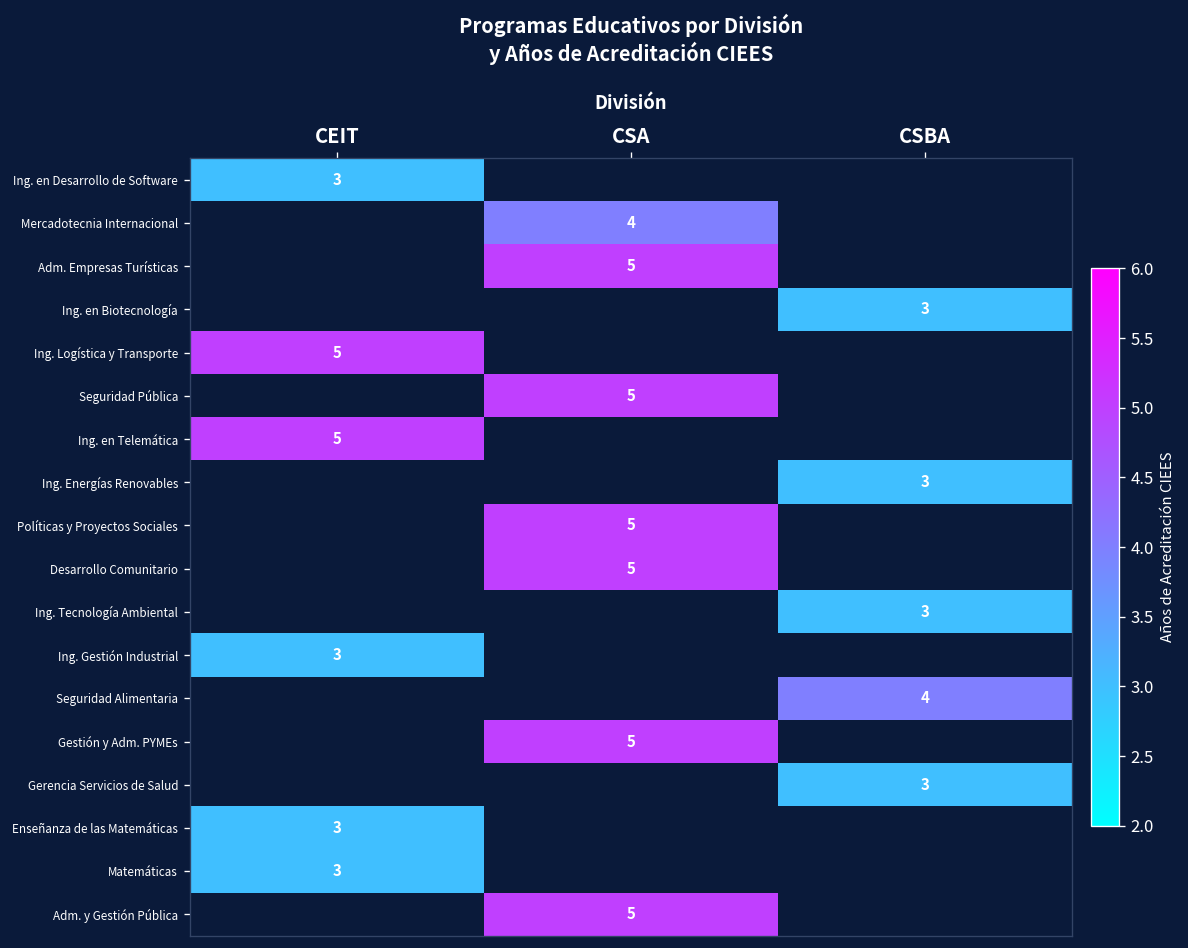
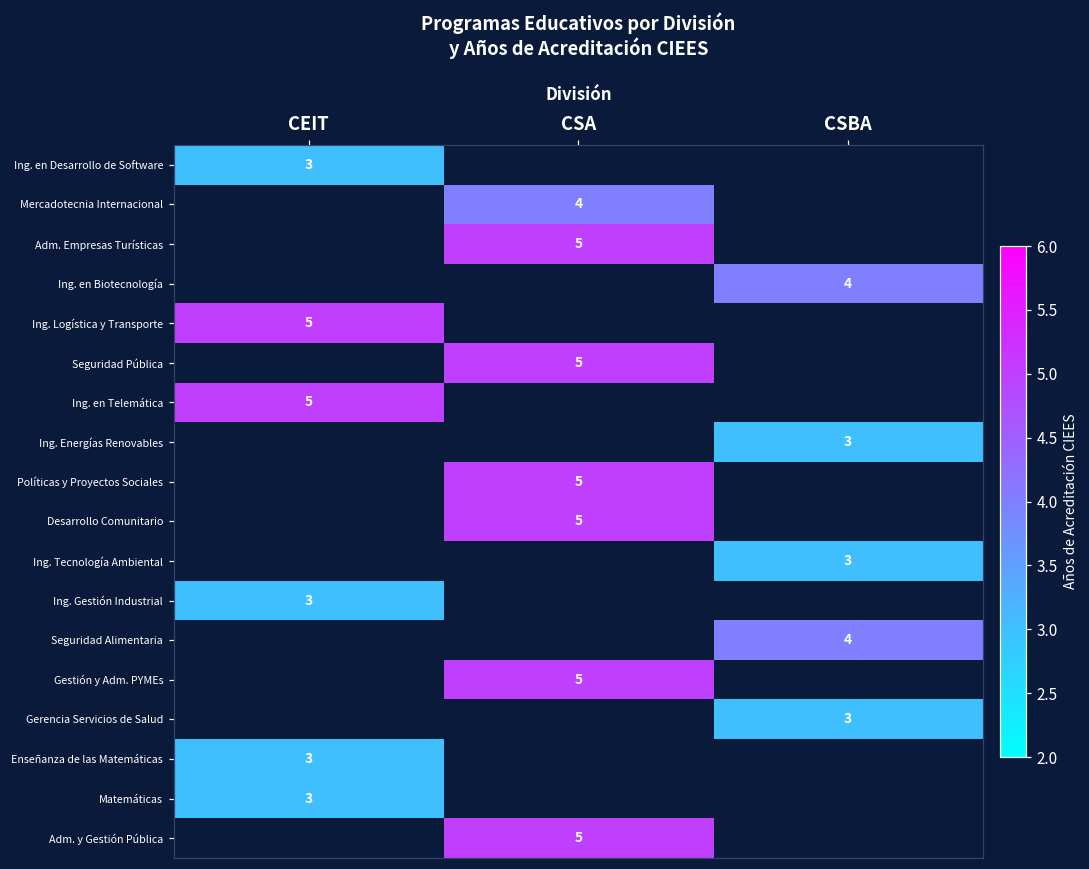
Ing. en Biotecnología, CSBA: 3 -> 4
